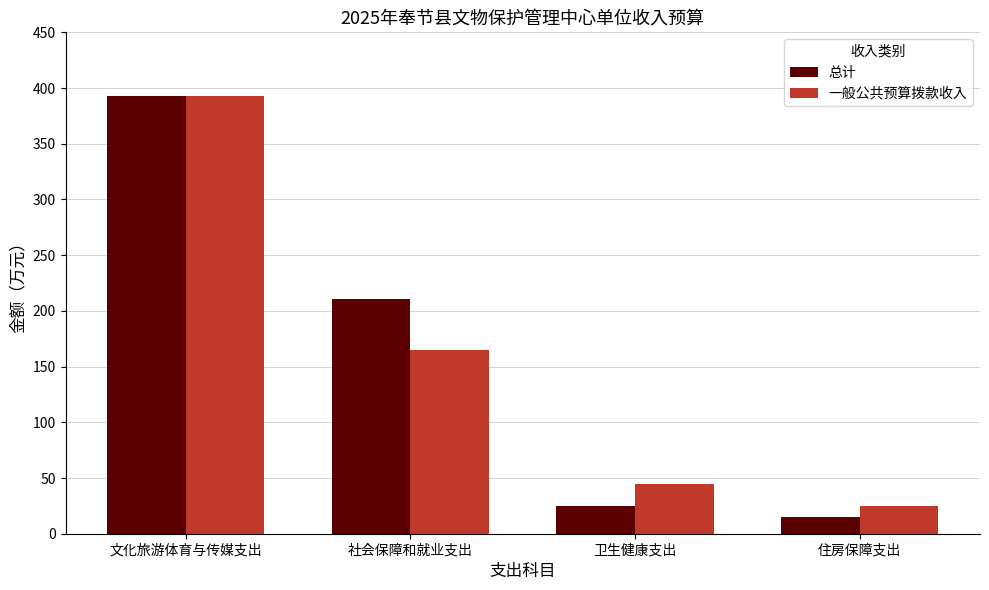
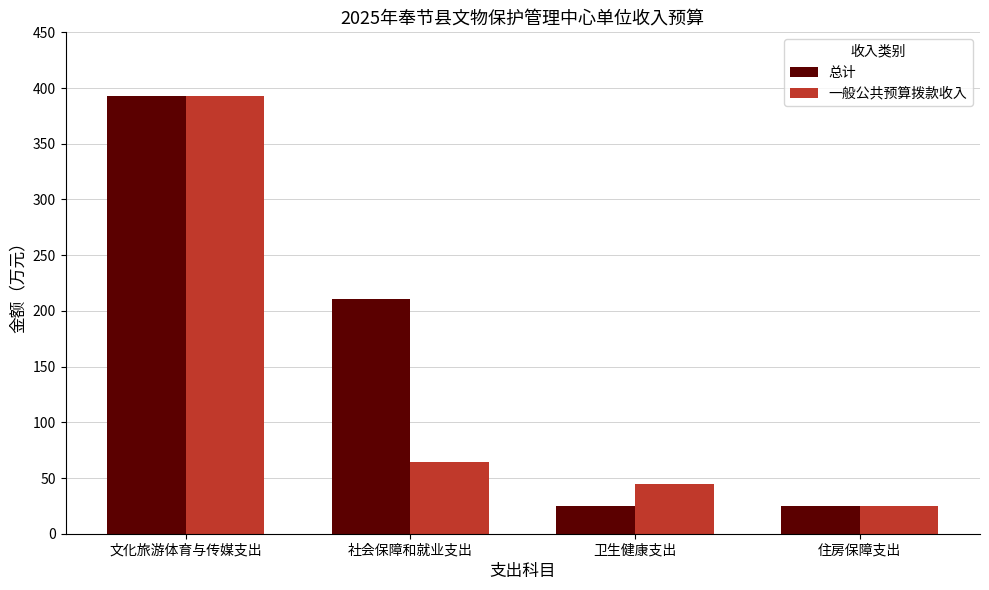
一般公共预算拨款收入, 社会保障和就业支出: 165 -> 64
总计, 住房保障支出: 15 -> 25
